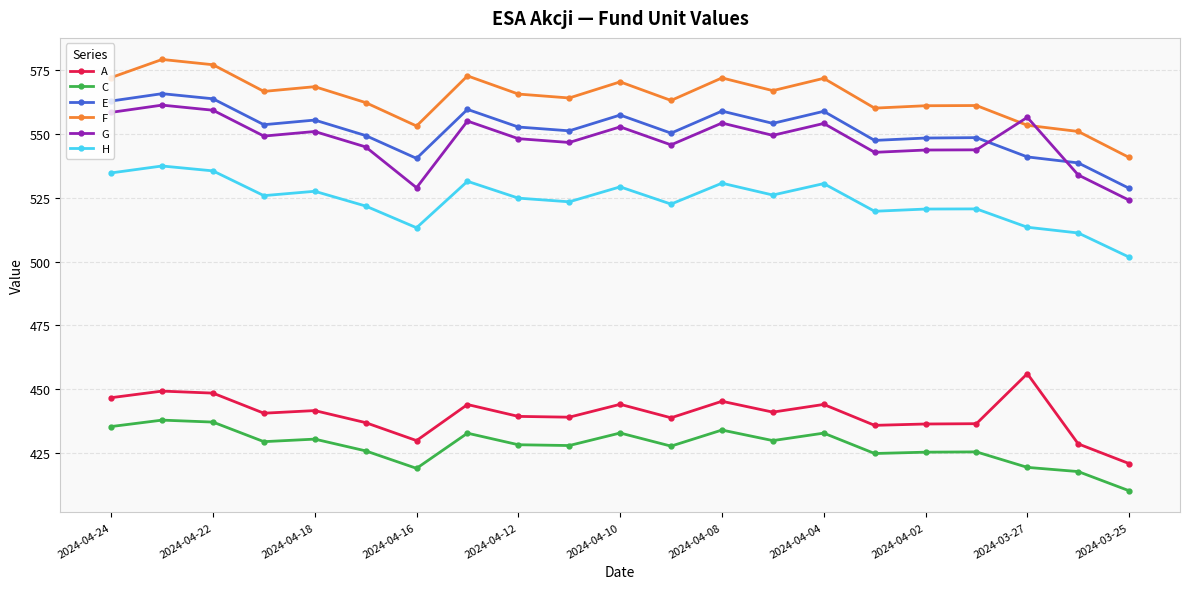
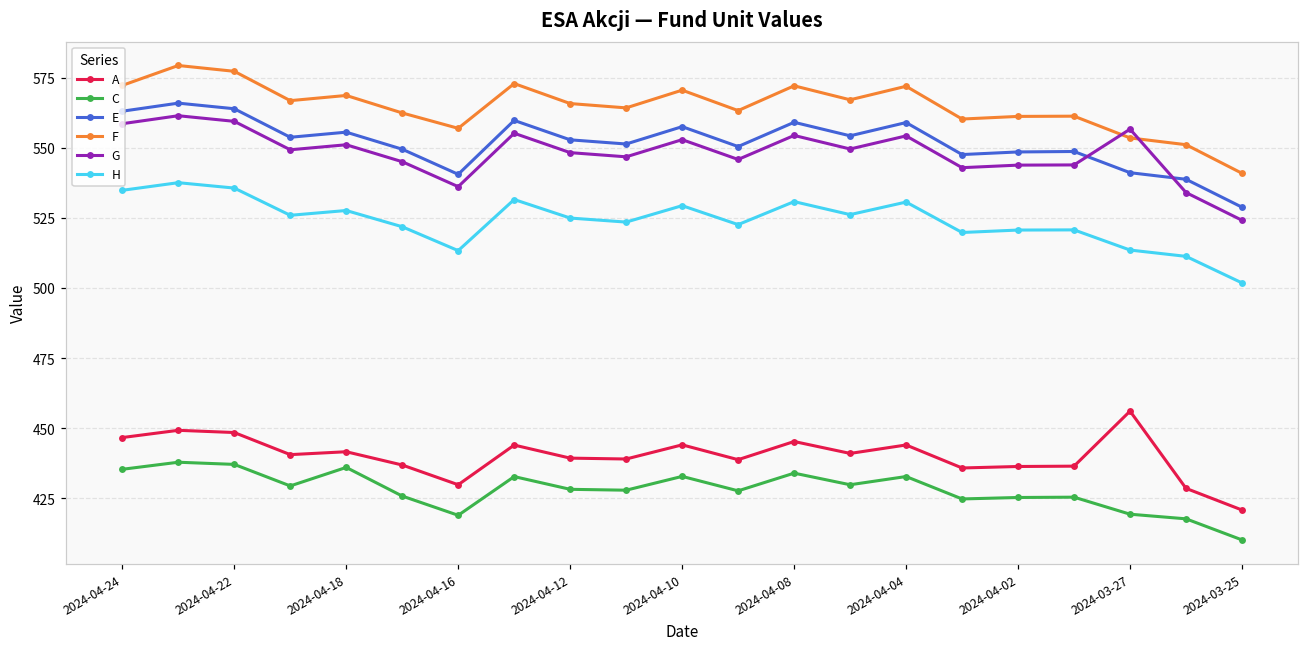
C, 2024-04-18: 430 -> 436
F, 2024-04-16: 553 -> 557
G, 2024-04-16: 529 -> 536
